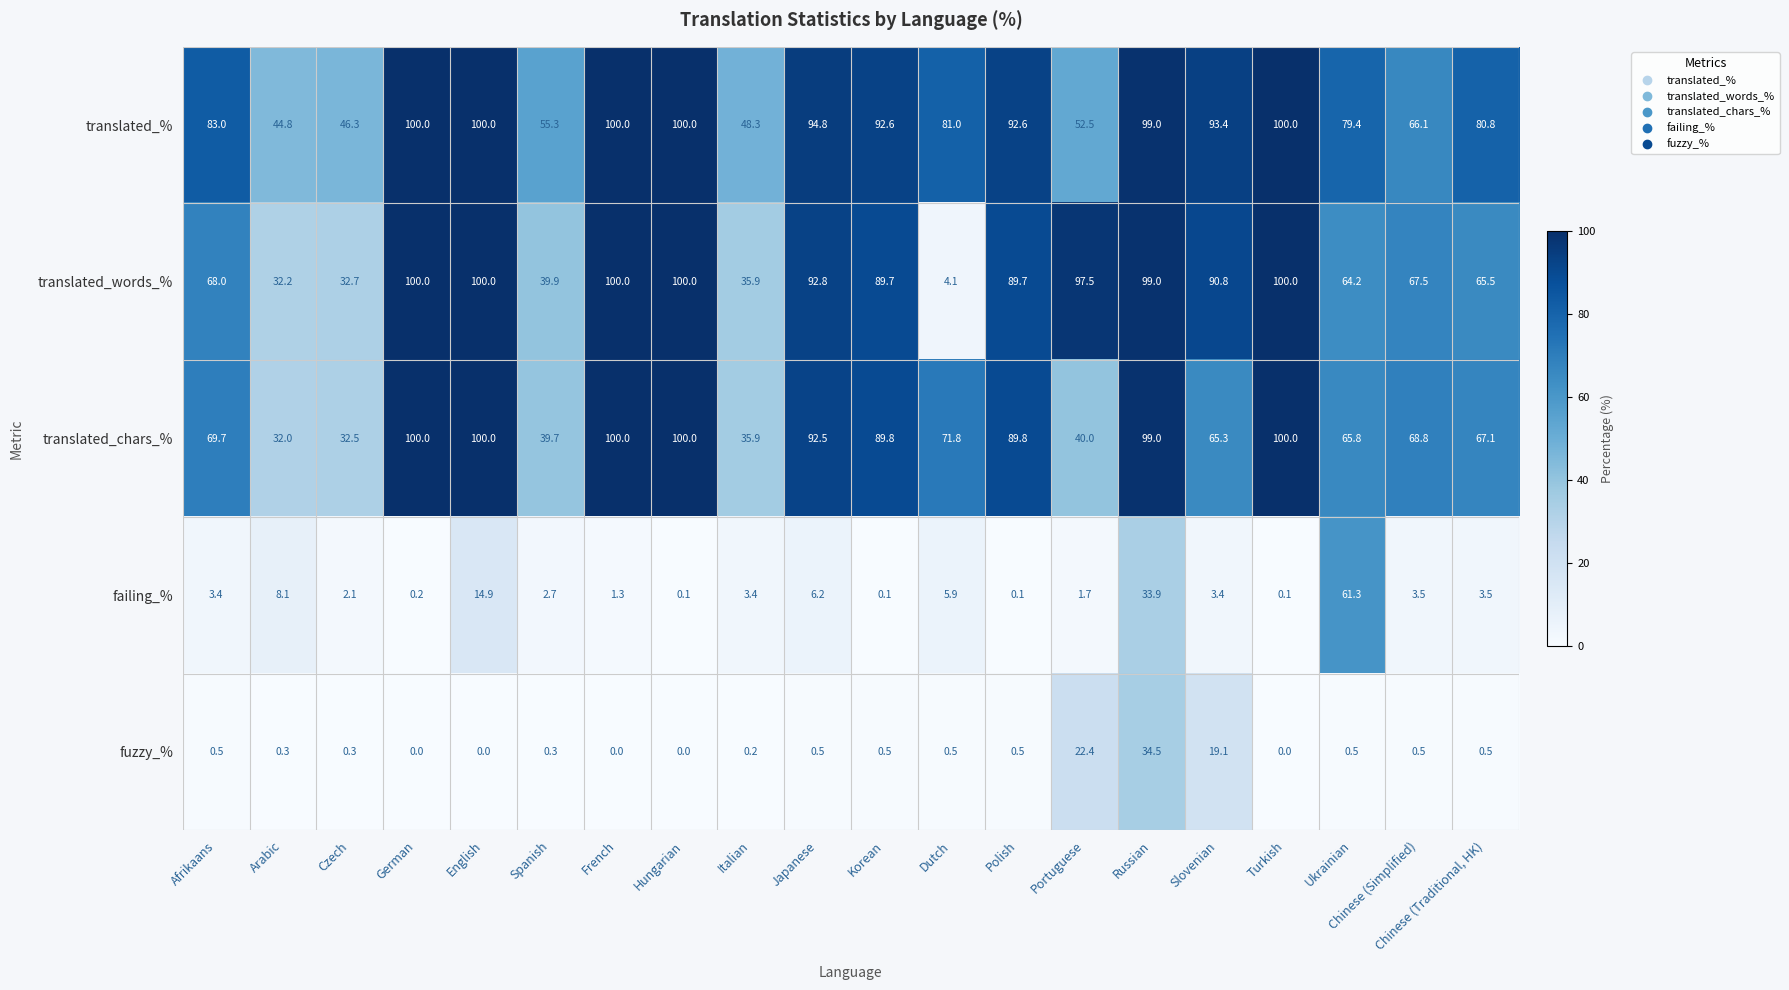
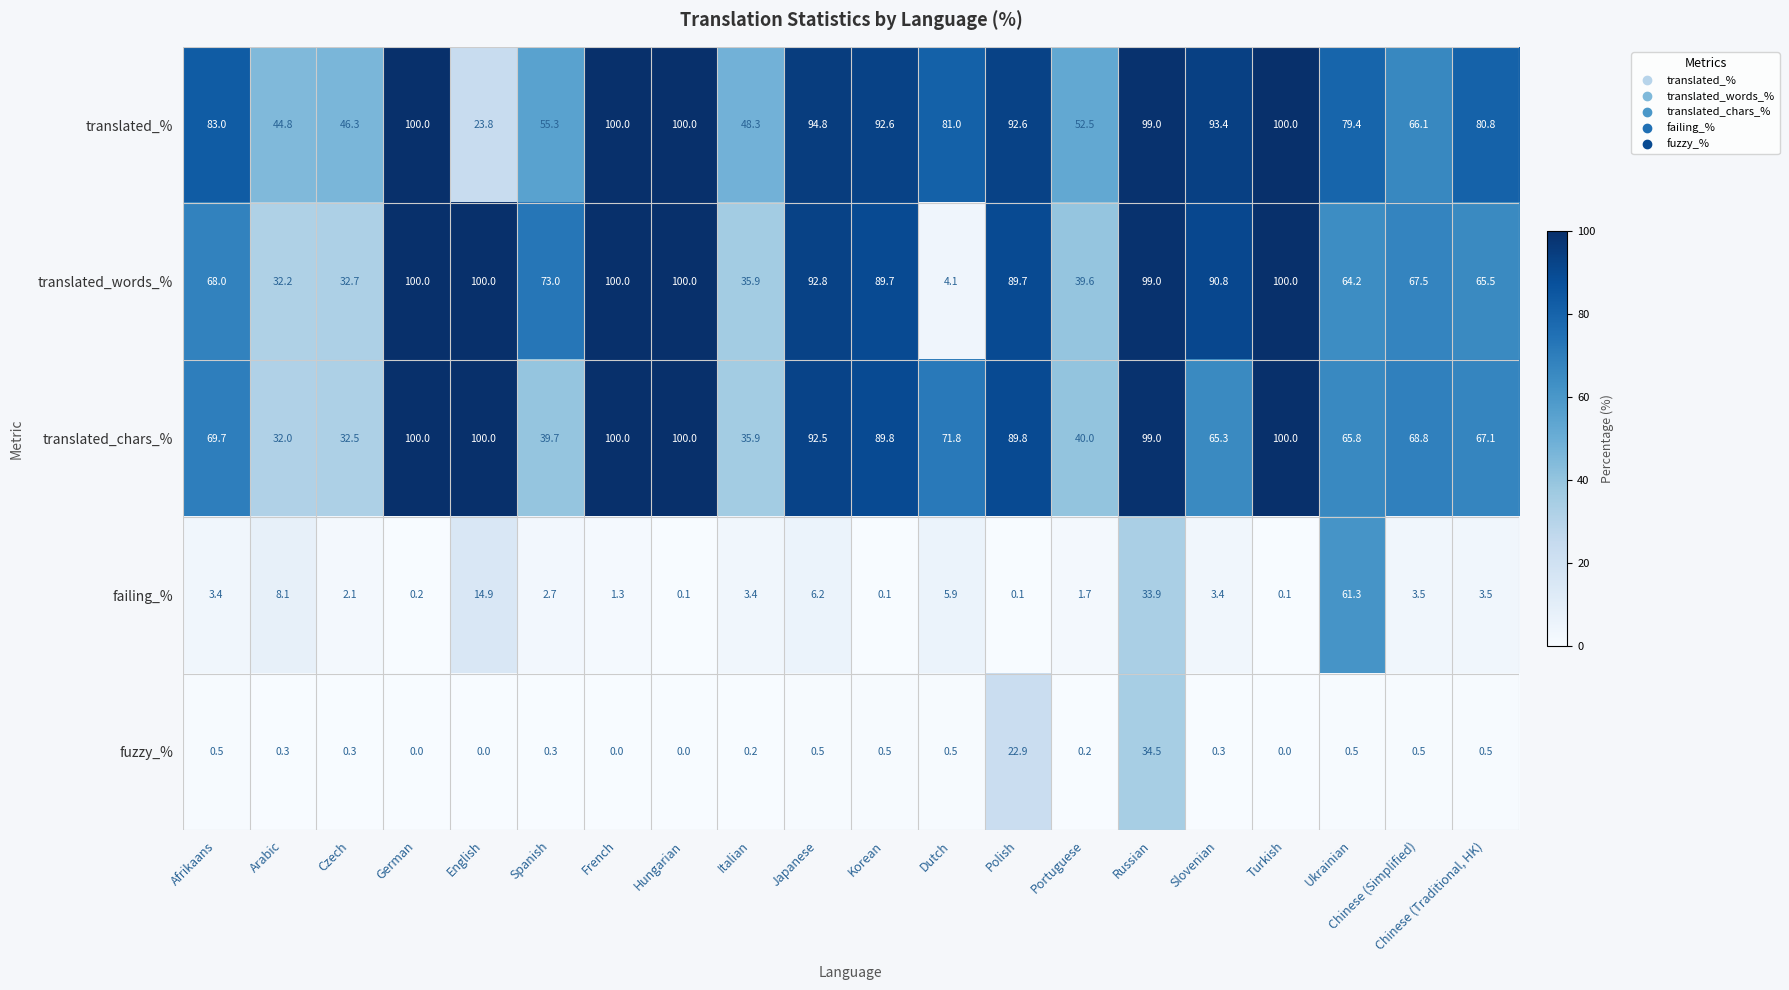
translated_%, English: 100.0 -> 23.8
translated_words_%, Spanish: 39.9 -> 73.0
translated_words_%, Portuguese: 97.5 -> 39.6
fuzzy_%, Polish: 0.5 -> 22.9
fuzzy_%, Portuguese: 22.4 -> 0.2
fuzzy_%, Slovenian: 19.1 -> 0.3
